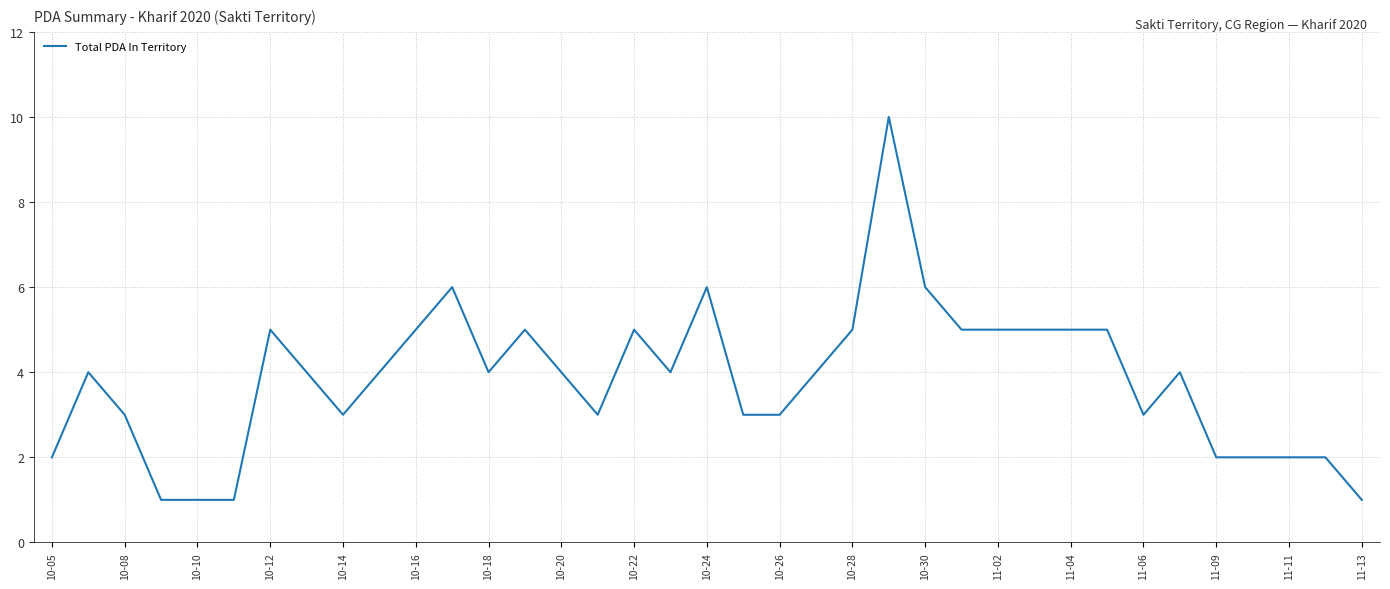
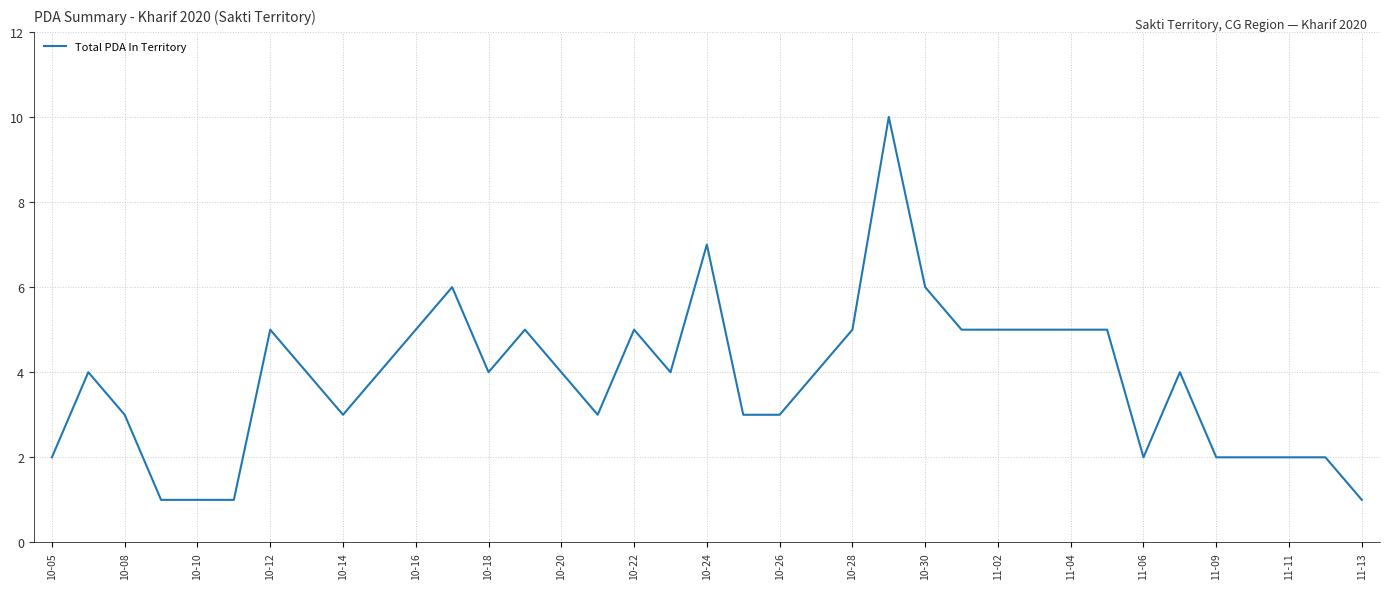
10-24: 6 -> 7
11-06: 3 -> 2
